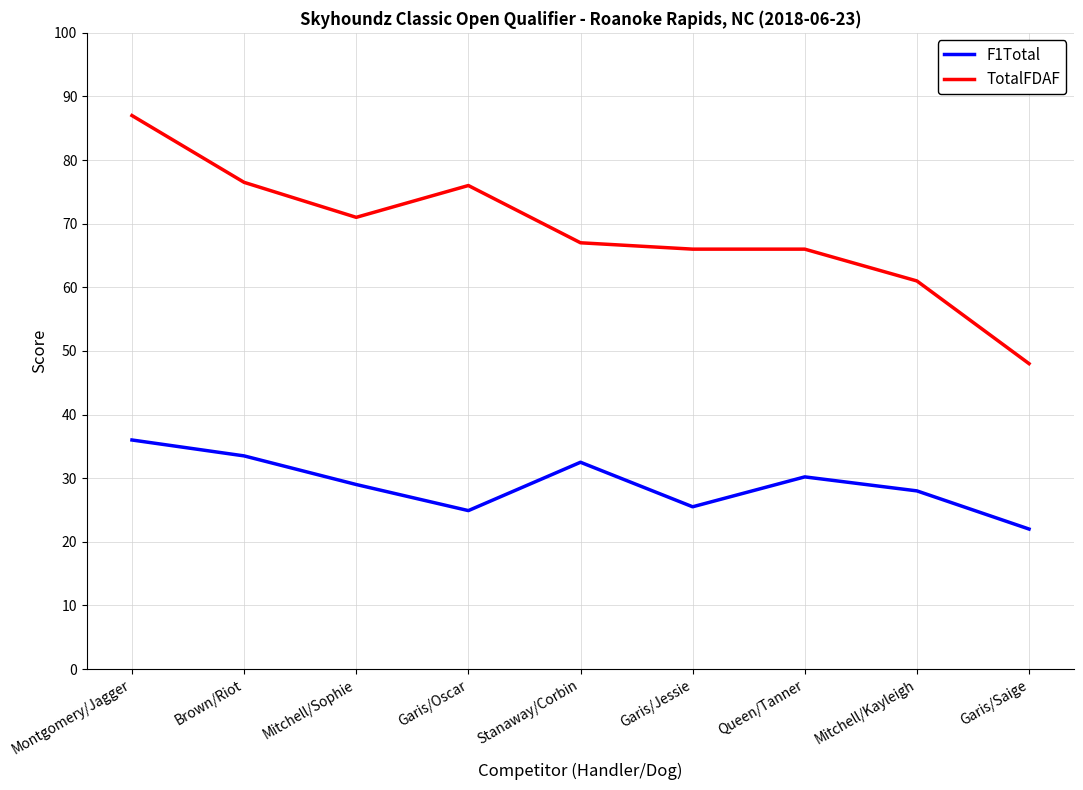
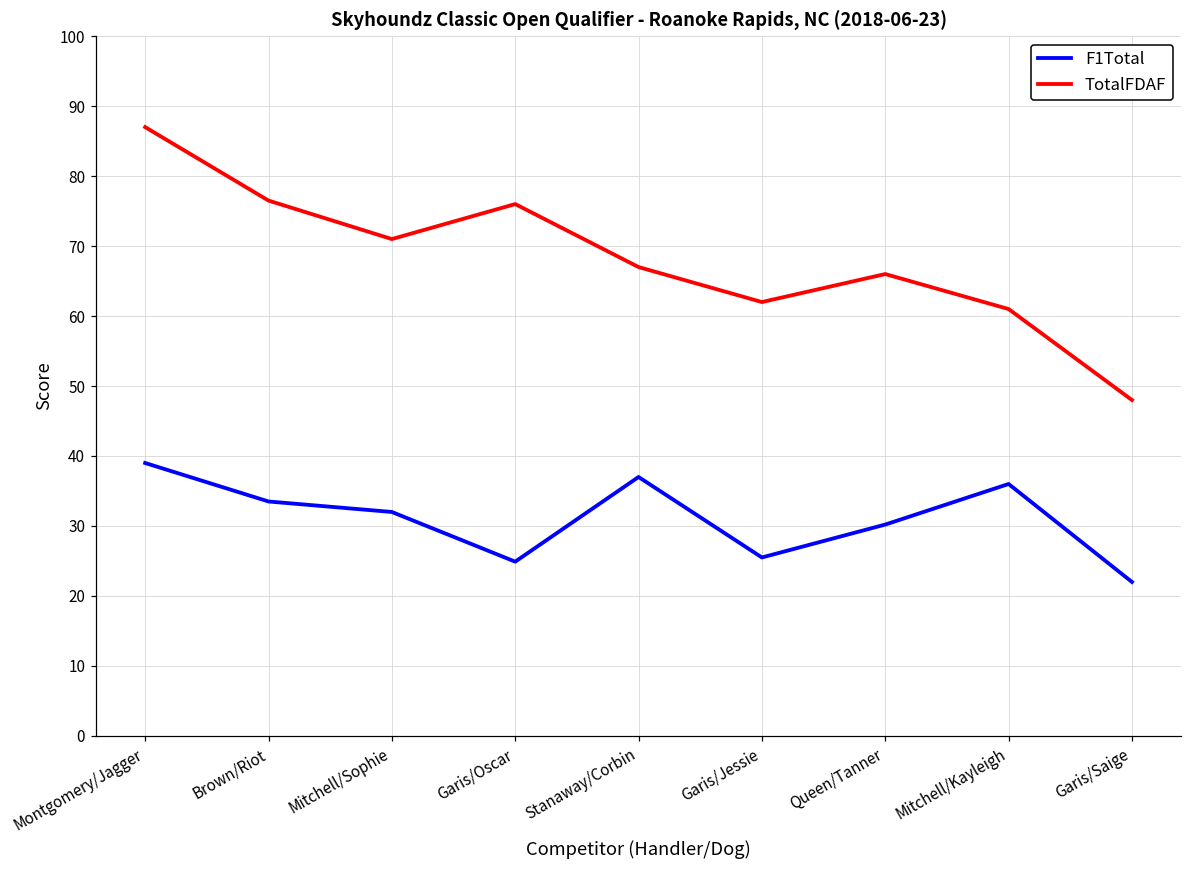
F1Total, Montgomery/Jagger: 36 -> 39
F1Total, Mitchell/Sophie: 29 -> 32
F1Total, Stanaway/Corbin: 33 -> 37
TotalFDAF, Garis/Jessie: 66 -> 62
F1Total, Mitchell/Kayleigh: 28 -> 36
